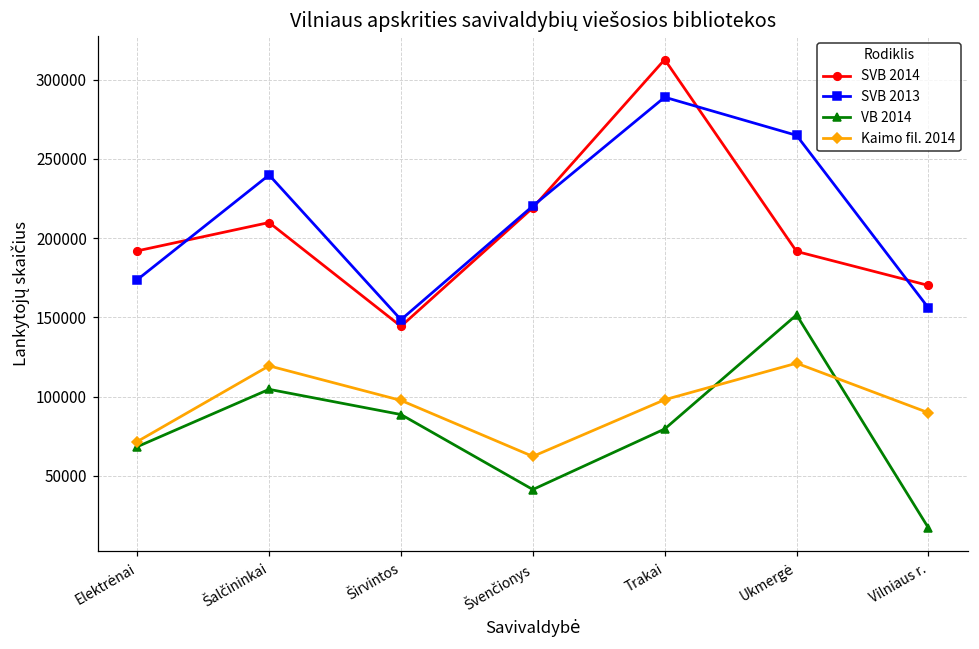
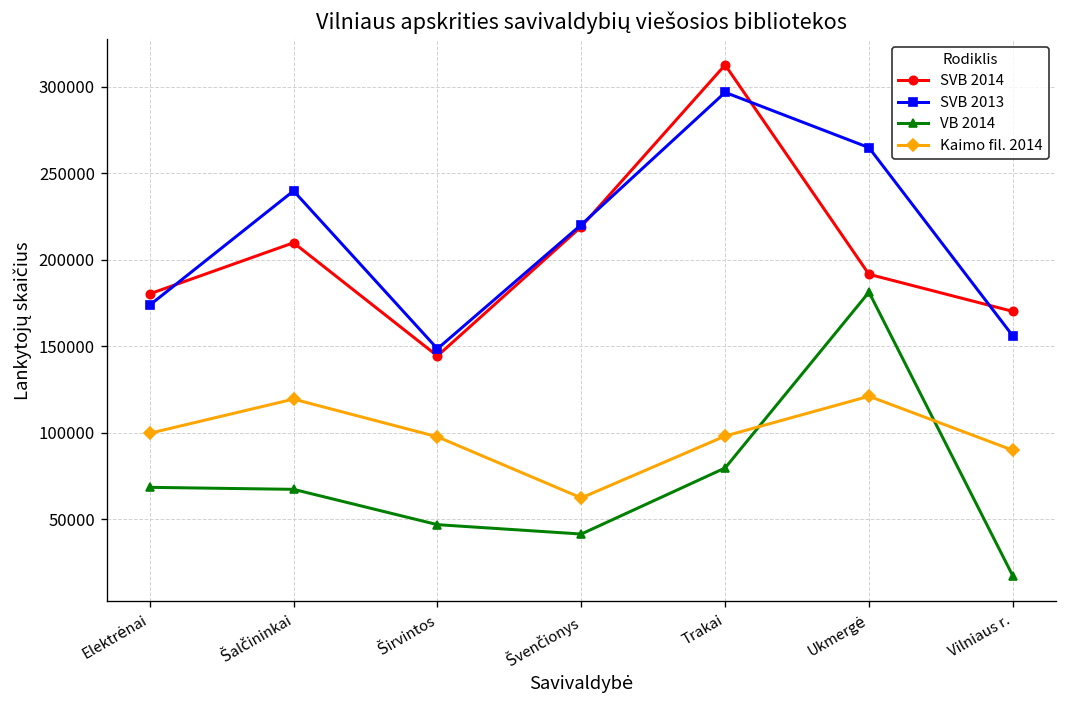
SVB 2014, Elektrėnai: 192000 -> 180000
Kaimo fil. 2014, Elektrėnai: 72000 -> 100000
VB 2014, Šalčininkai: 105000 -> 67000
VB 2014, Širvintos: 89000 -> 47000
SVB 2013, Trakai: 289000 -> 297000
VB 2014, Ukmergė: 152000 -> 181000
